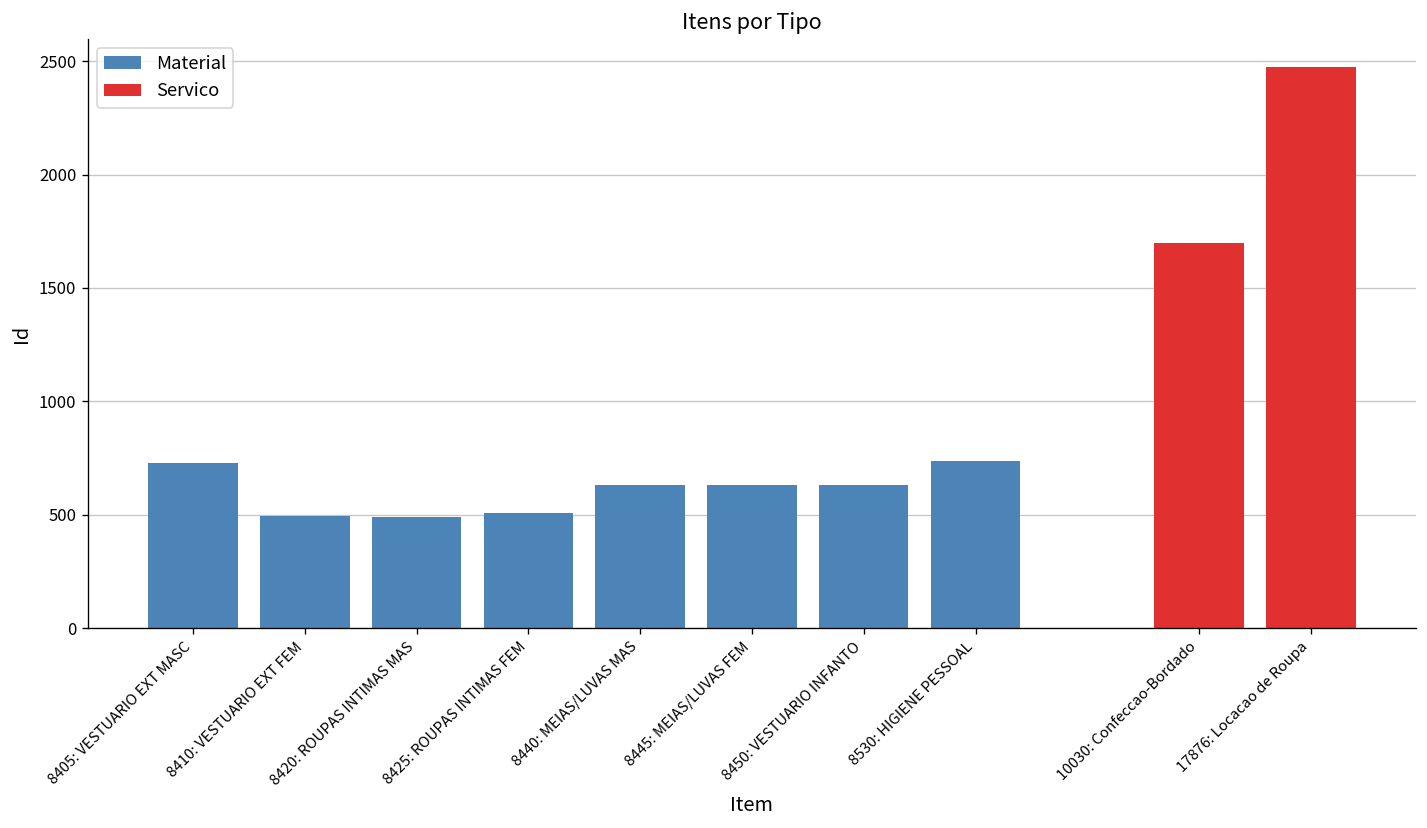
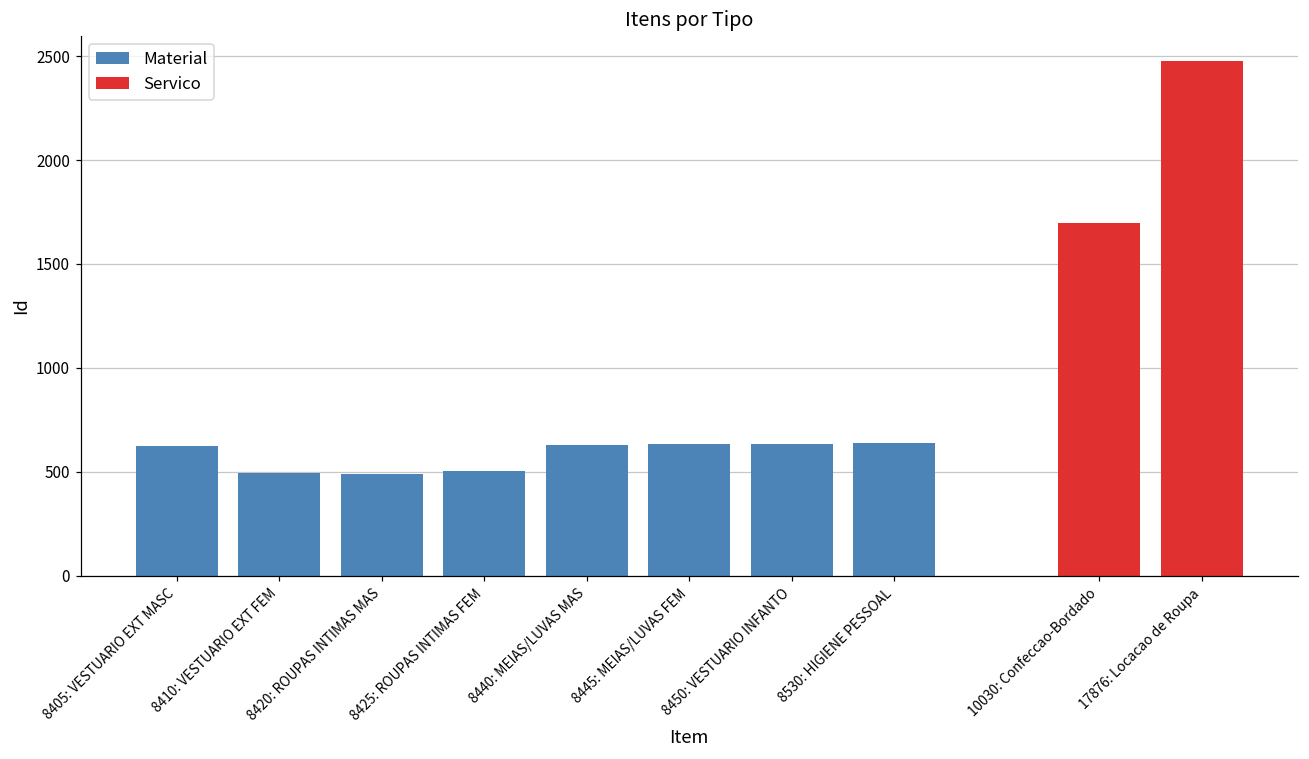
Material, 8405: VESTUARIO EXT MASC: 730 -> 620
Material, 8530: HIGIENE PESSOAL: 740 -> 640
